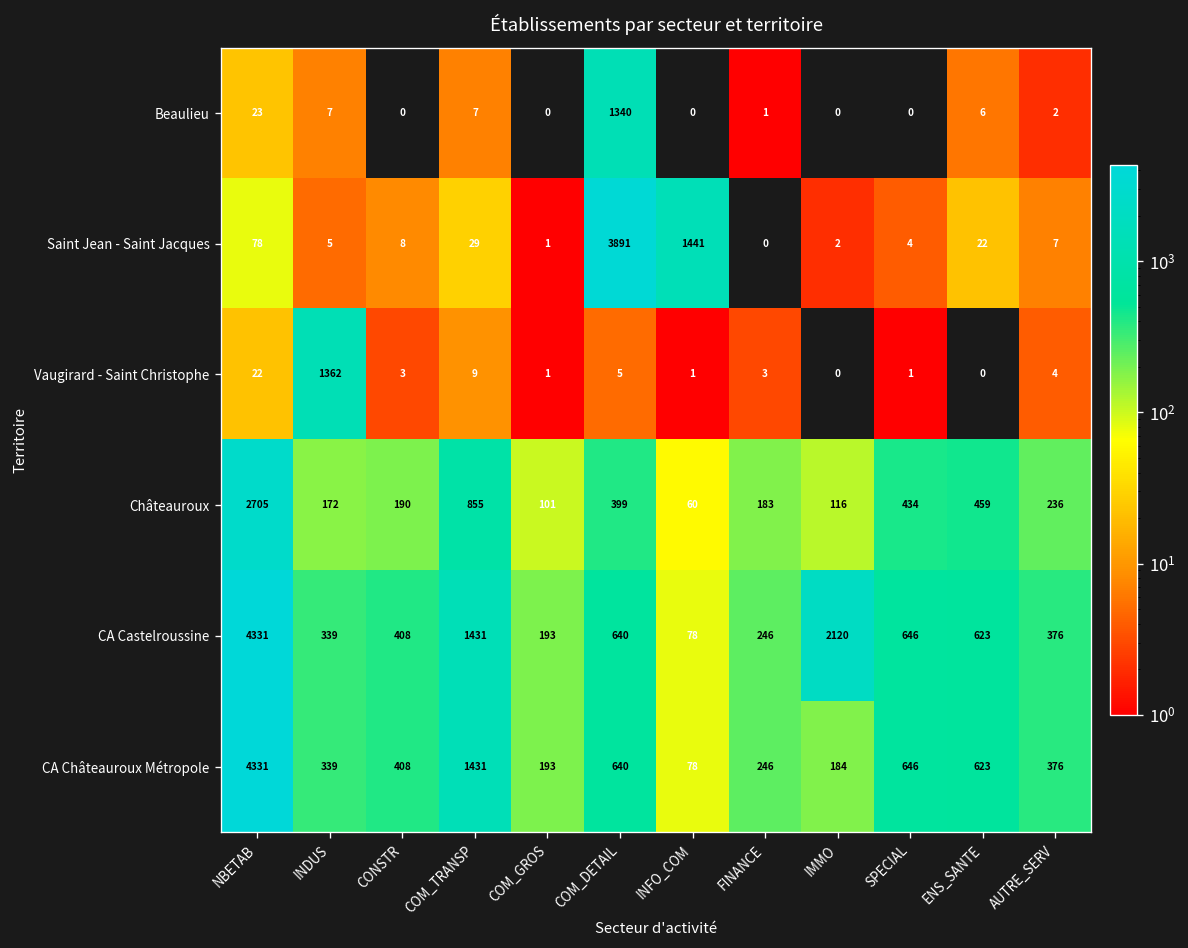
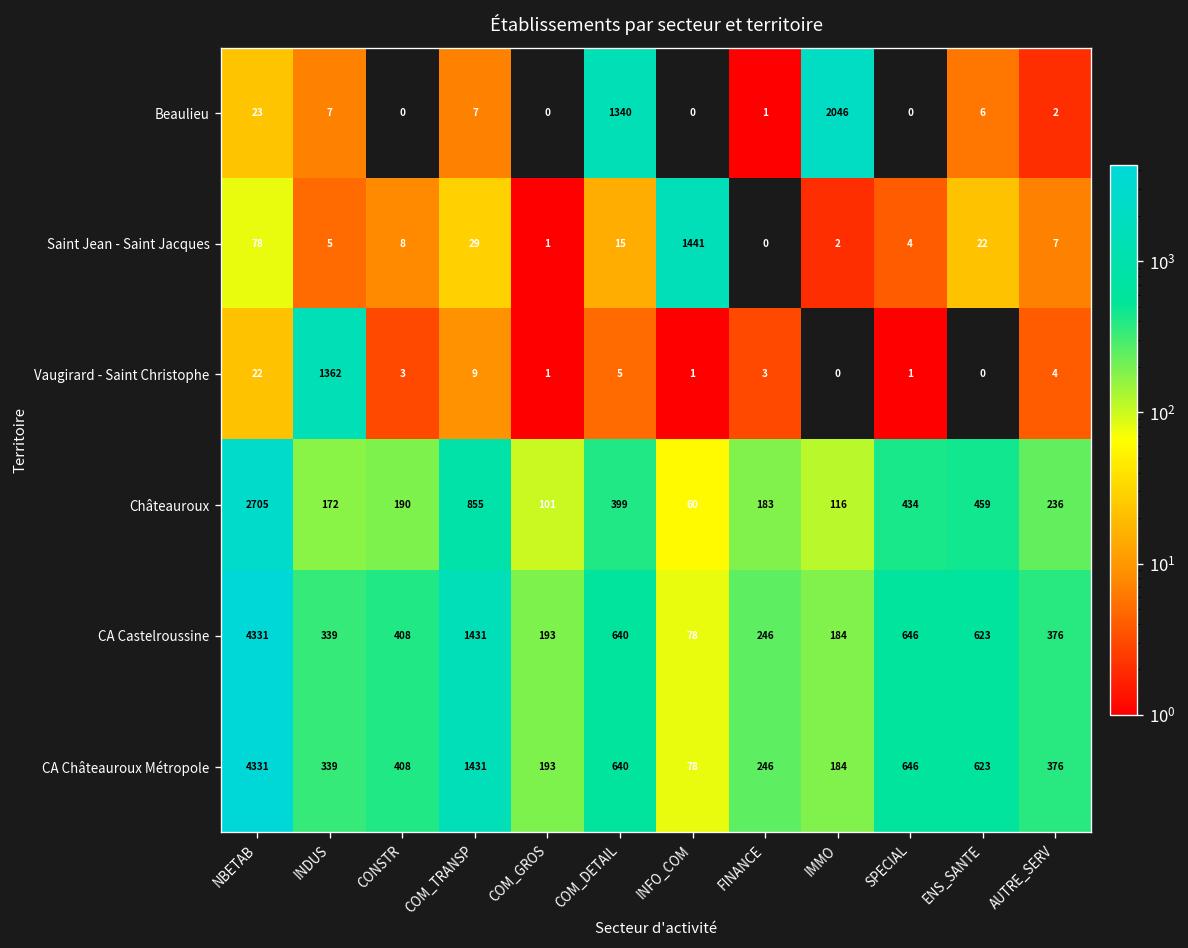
Beaulieu, IMMO: 0 -> 2046
Saint Jean - Saint Jacques, COM_DETAIL: 3891 -> 15
CA Castelroussine, IMMO: 2120 -> 184
